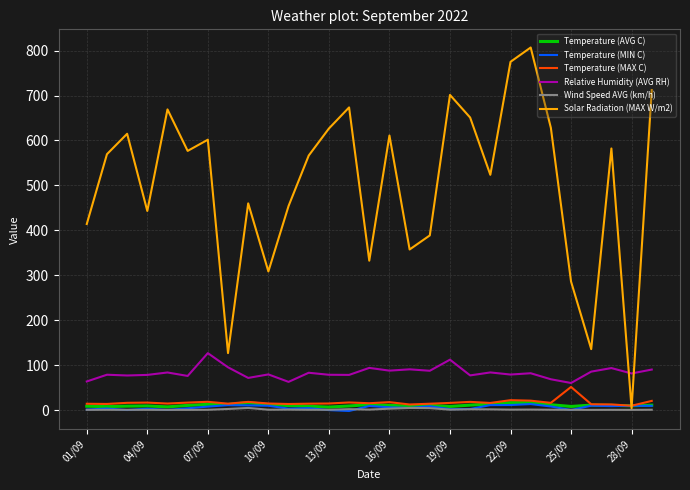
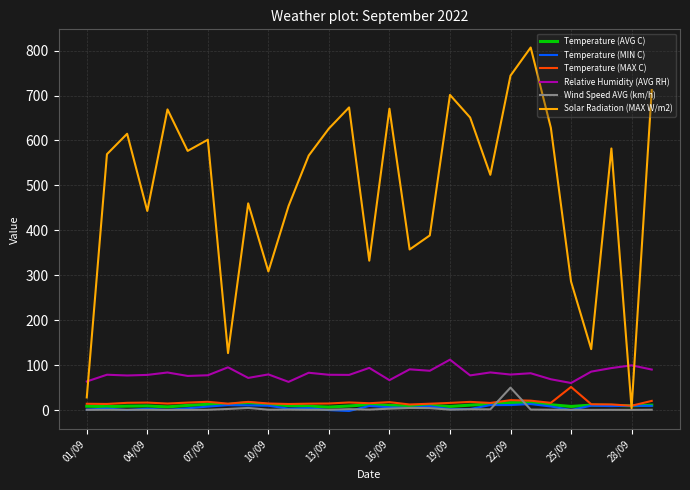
Solar Radiation (MAX W/m2), 01/09: 410 -> 30
Relative Humidity (AVG RH), 07/09: 130 -> 80
Relative Humidity (AVG RH), 16/09: 90 -> 70
Solar Radiation (MAX W/m2), 16/09: 610 -> 670
Wind Speed AVG (km/h), 22/09: 0 -> 50
Solar Radiation (MAX W/m2), 22/09: 770 -> 740
Relative Humidity (AVG RH), 28/09: 80 -> 100
